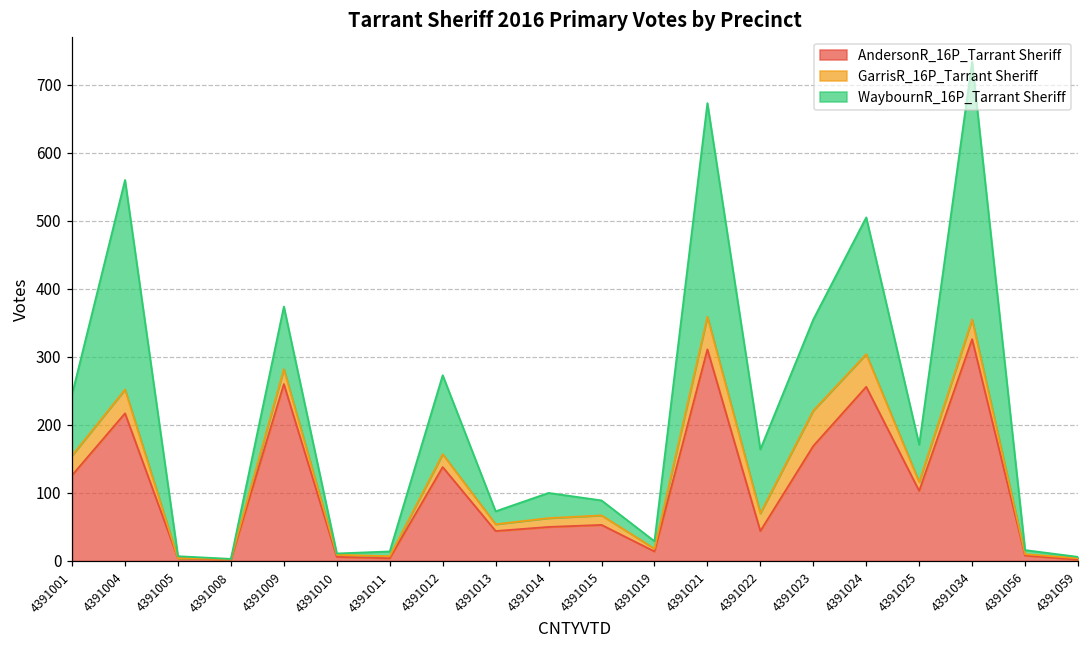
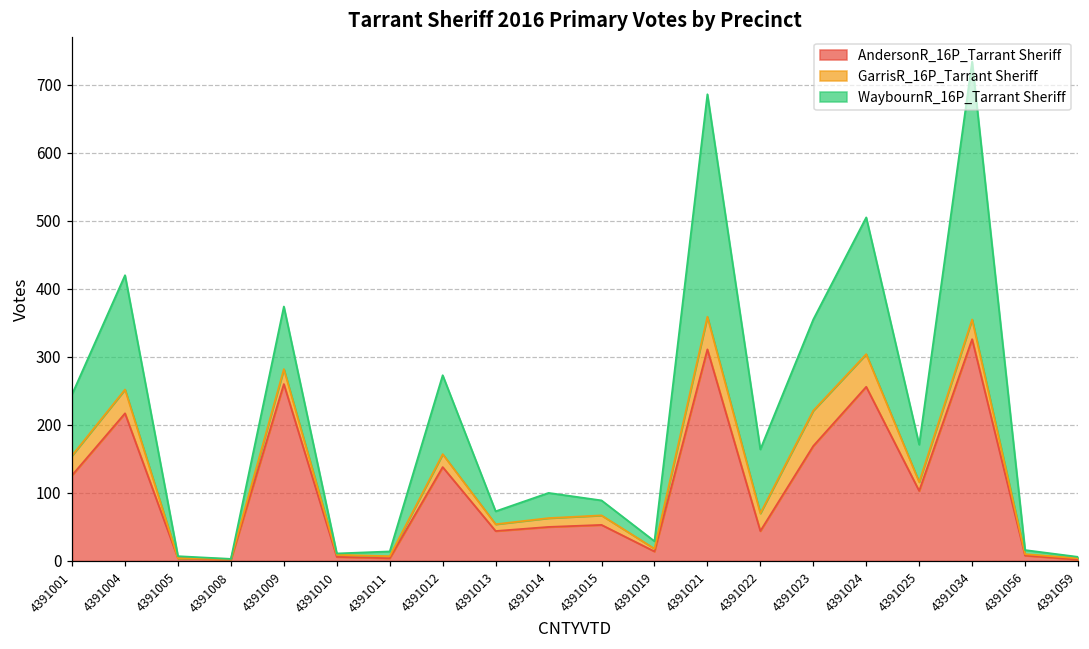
WaybournR_16P_Tarrant Sheriff, 4391004: 310 -> 170
WaybournR_16P_Tarrant Sheriff, 4391021: 310 -> 330
